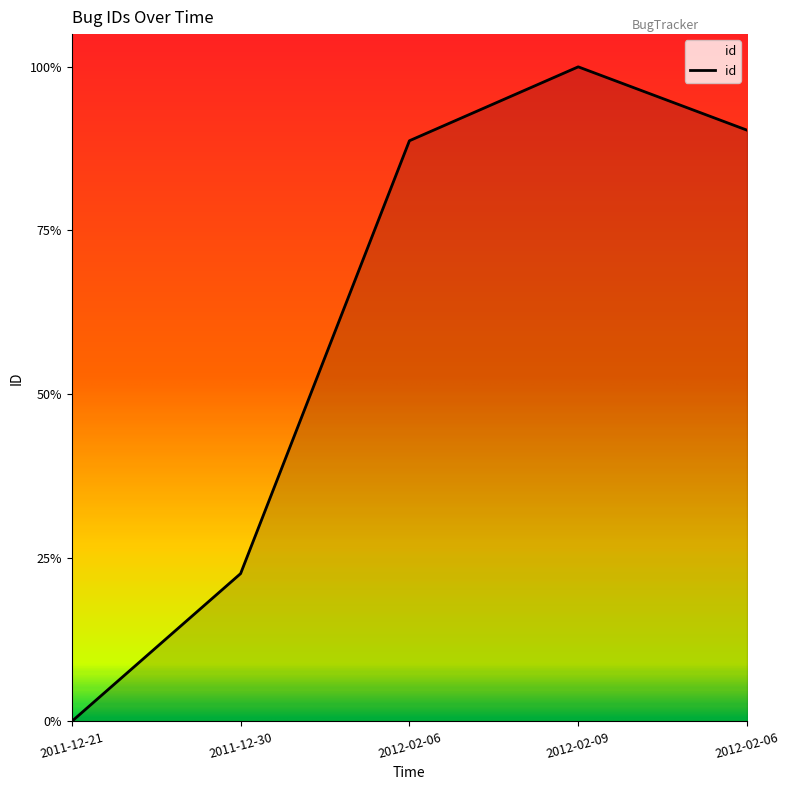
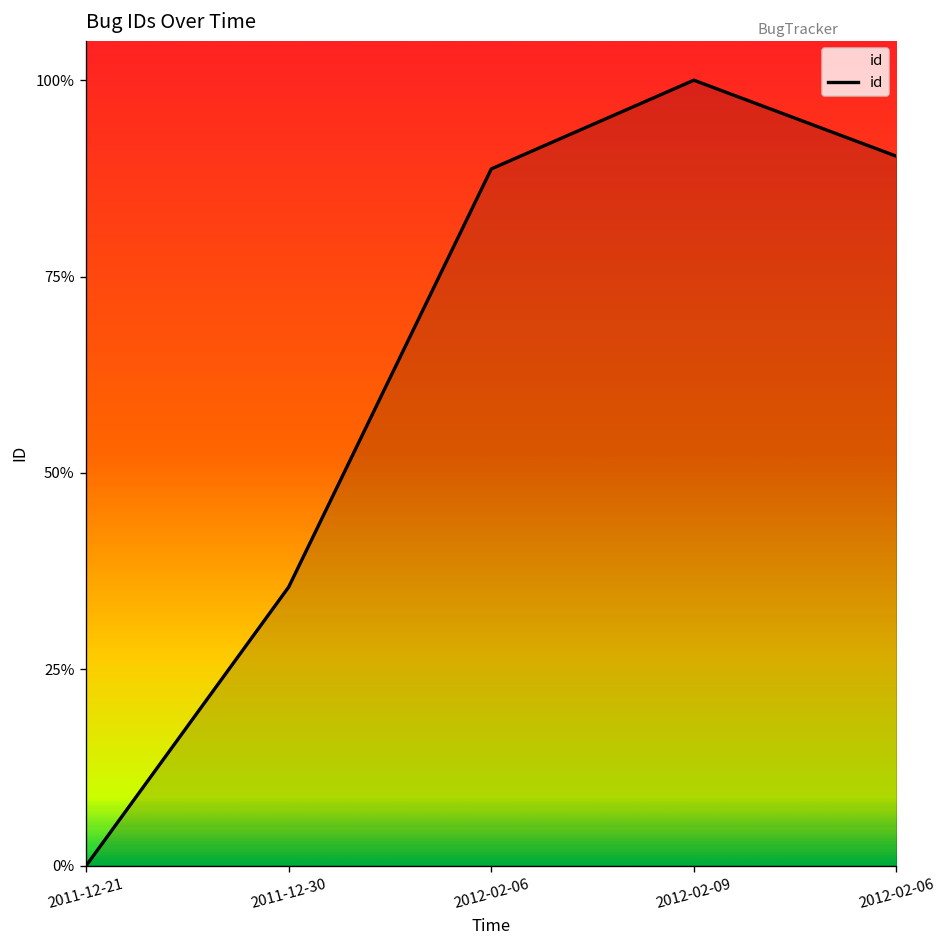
2011-12-30: 23% -> 35%
